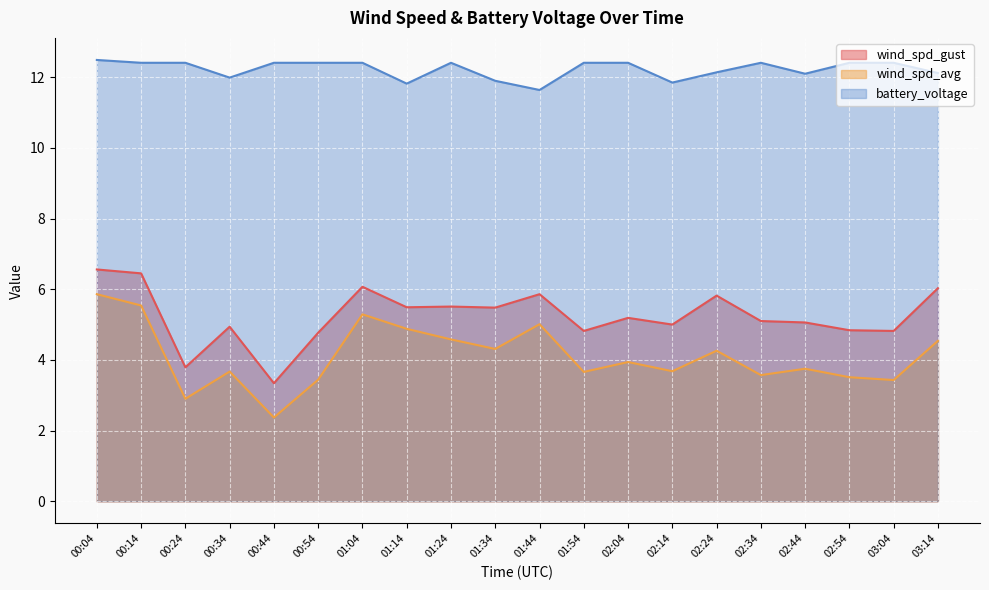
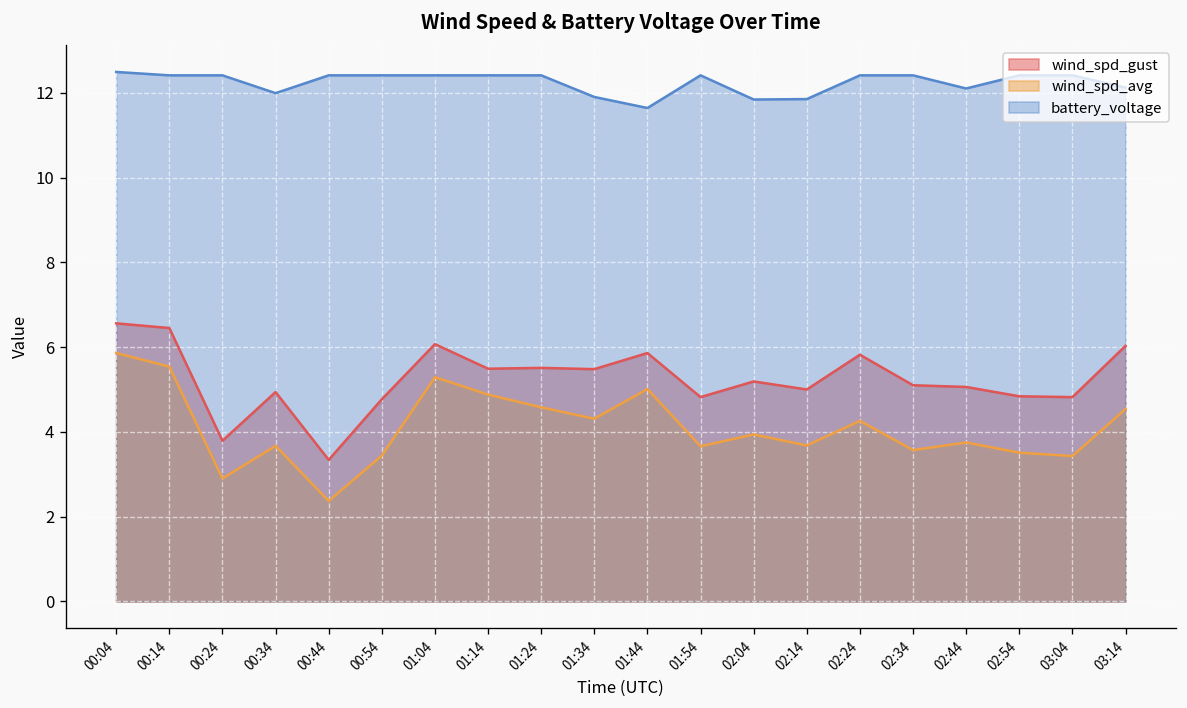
battery_voltage, 01:14: 11.8 -> 12.4
battery_voltage, 02:04: 12.4 -> 11.8
battery_voltage, 02:24: 12.1 -> 12.4
